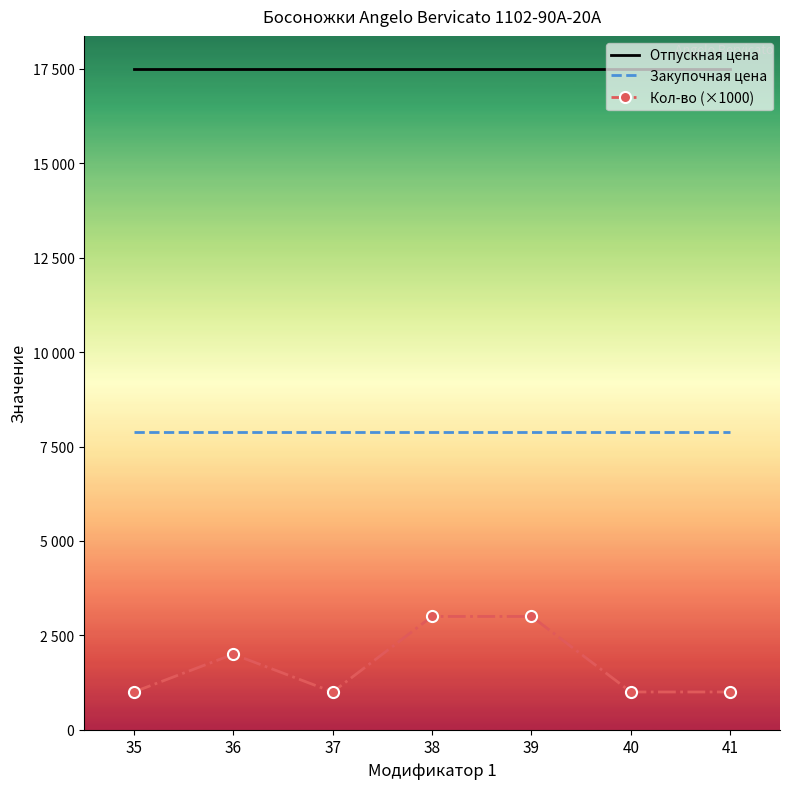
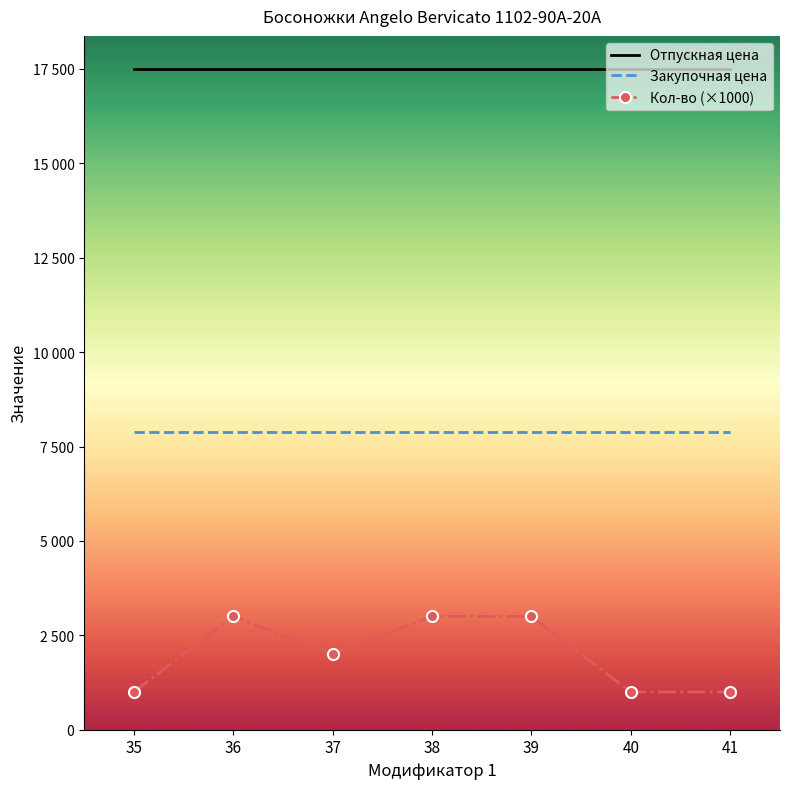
Кол-во (×1000), 36: 2000 -> 3000
Кол-во (×1000), 37: 1000 -> 2000
